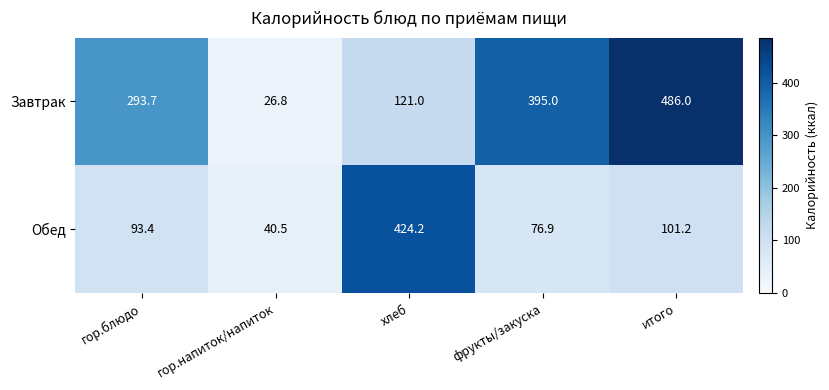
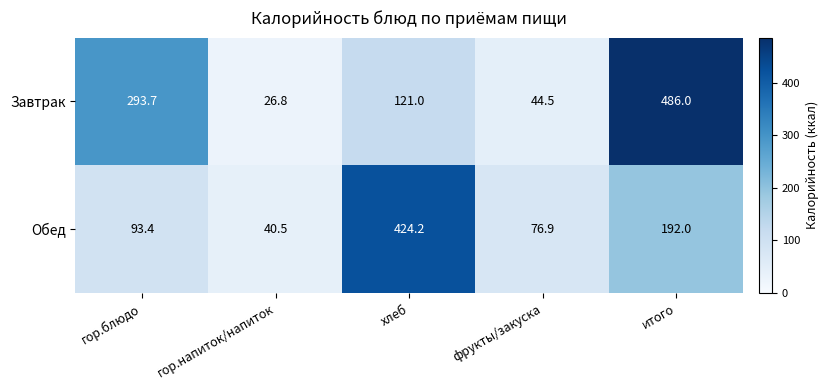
Завтрак, фрукты/закуска: 395.0 -> 44.5
Обед, итого: 101.2 -> 192.0
